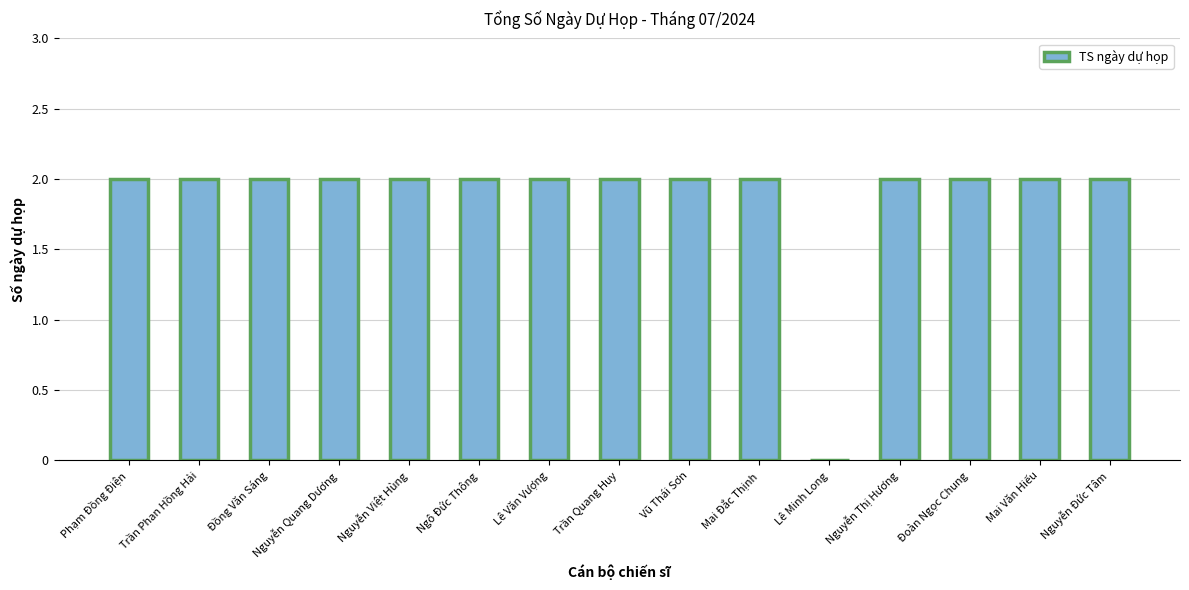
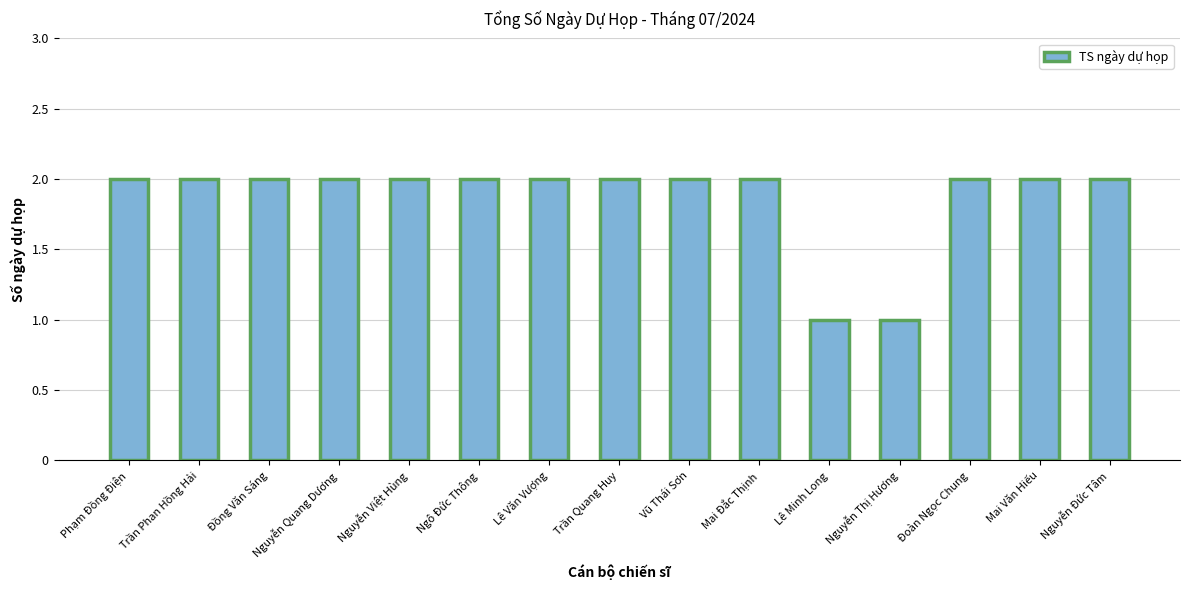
Lê Minh Long: 0 -> 1
Nguyễn Thị Hương: 2 -> 1
